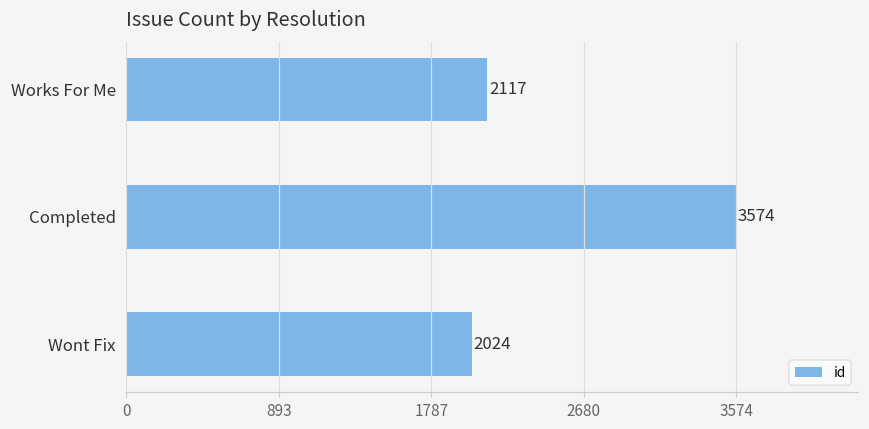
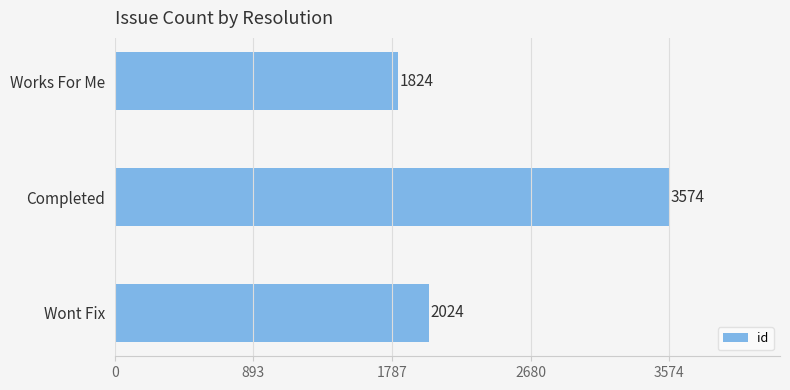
Works For Me: 2117 -> 1824
